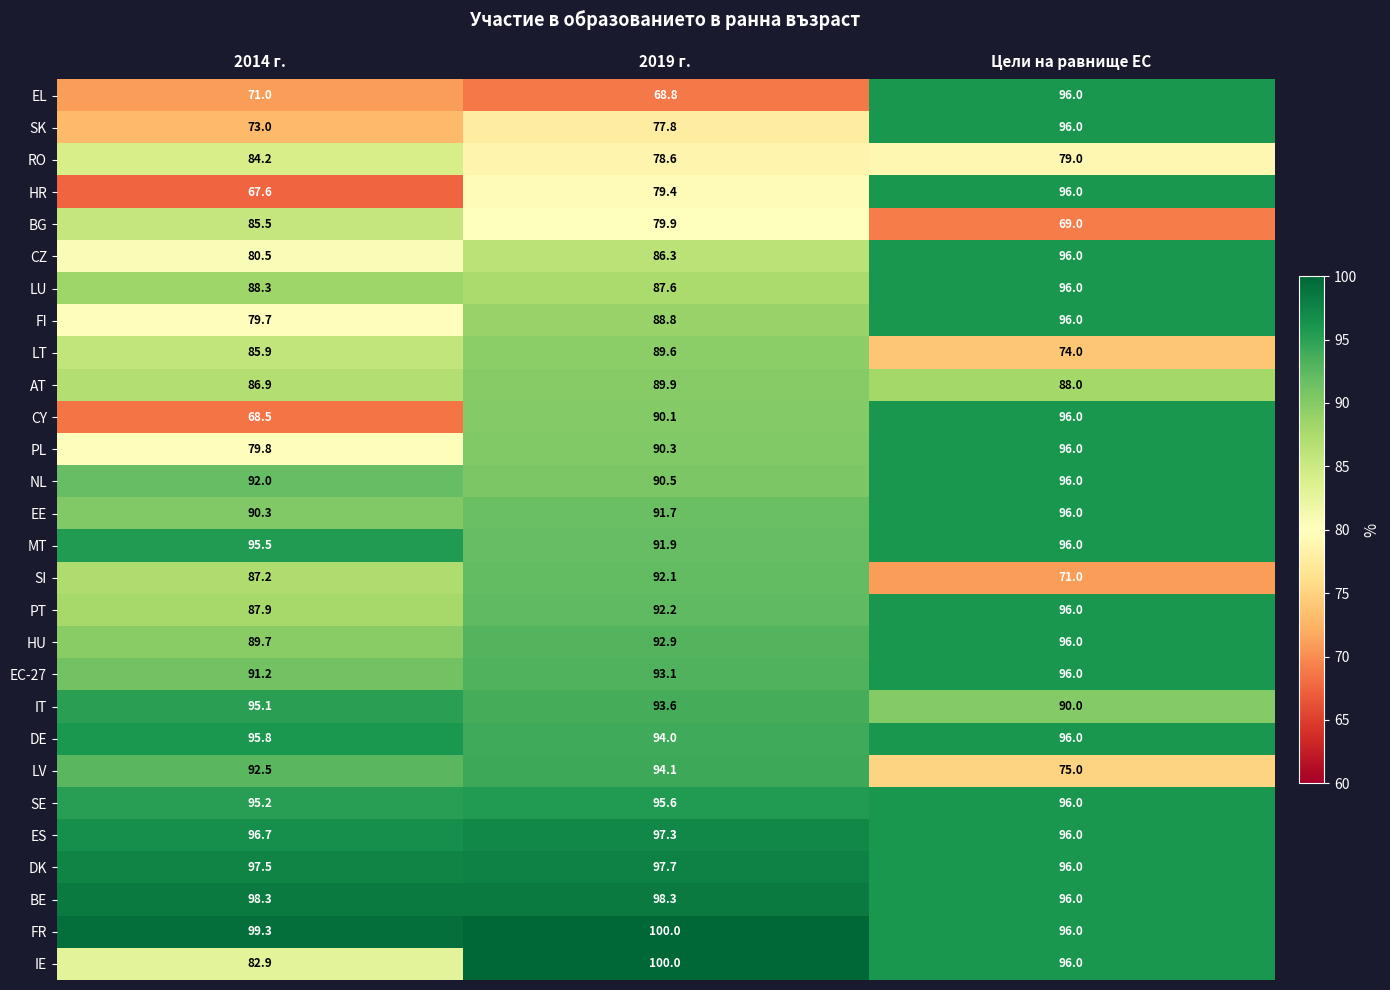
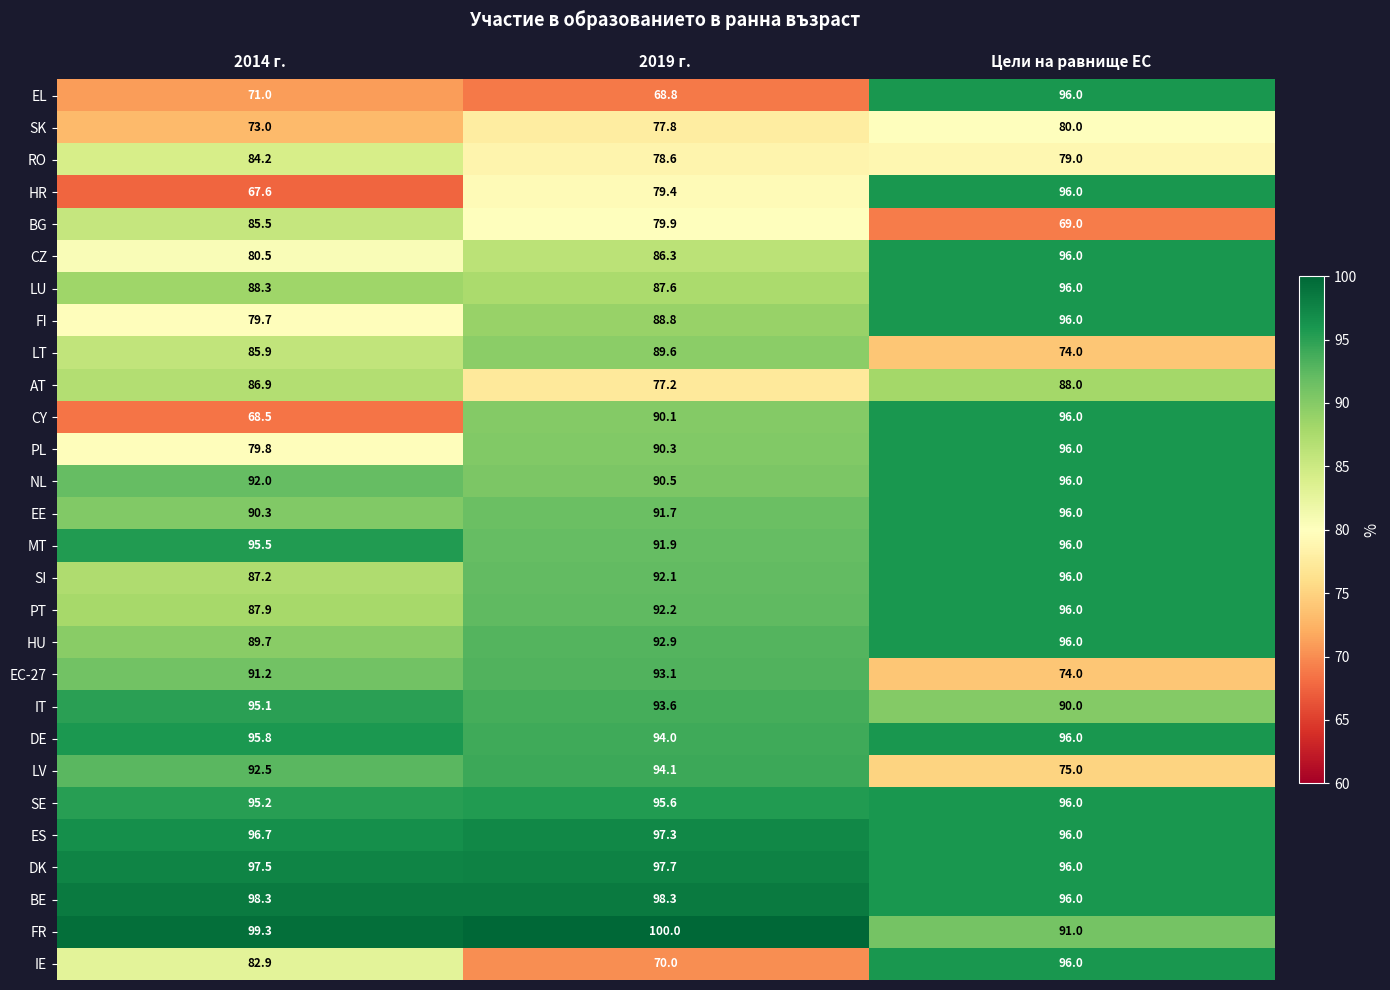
SK, Цели на равнище ЕС: 96.0 -> 80.0
AT, 2019 г.: 89.9 -> 77.2
SI, Цели на равнище ЕС: 71.0 -> 96.0
ЕС-27, Цели на равнище ЕС: 96.0 -> 74.0
FR, Цели на равнище ЕС: 96.0 -> 91.0
IE, 2019 г.: 100.0 -> 70.0
